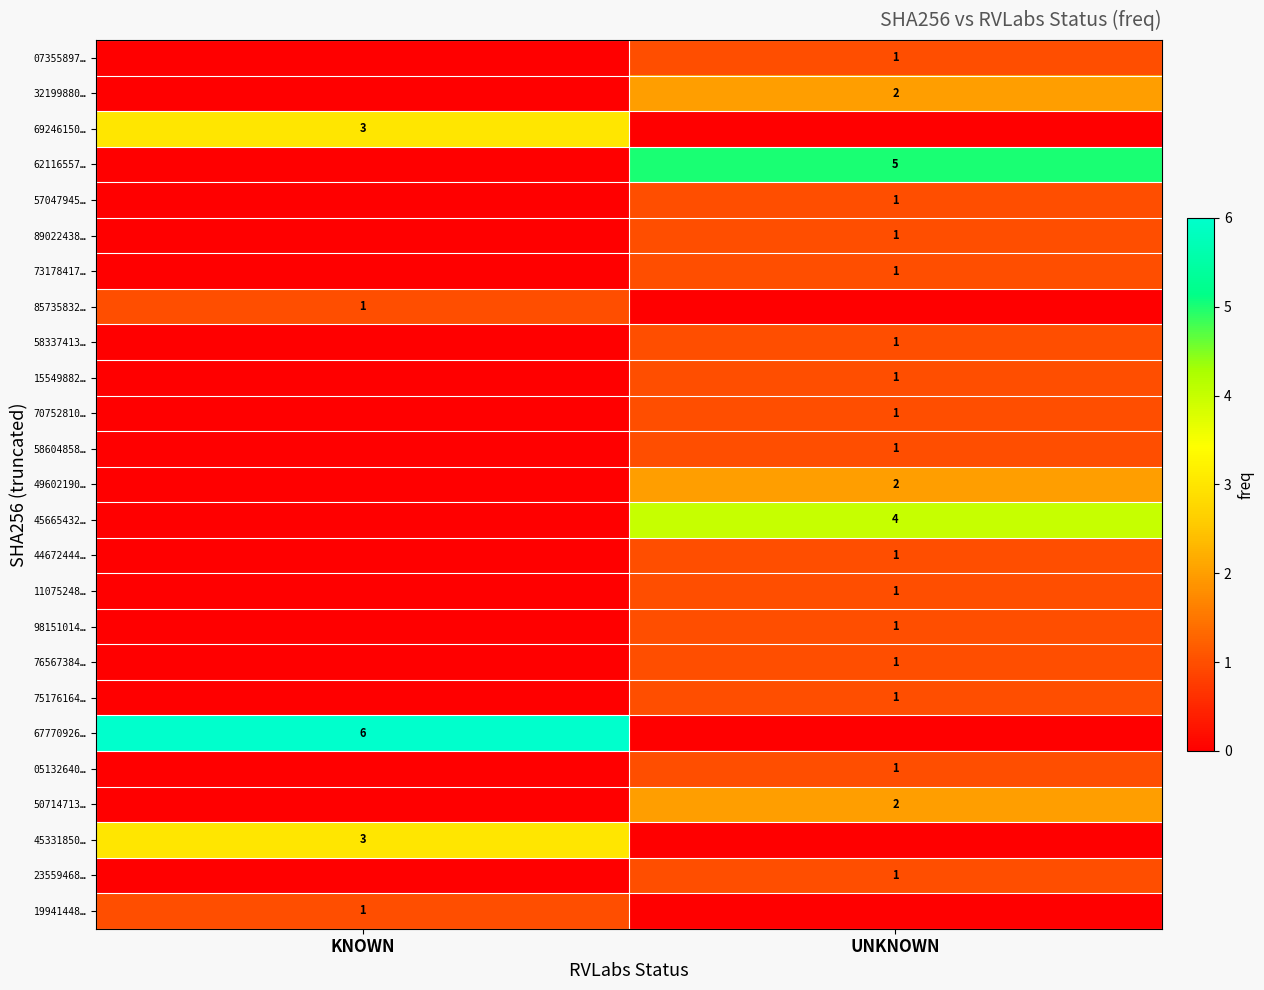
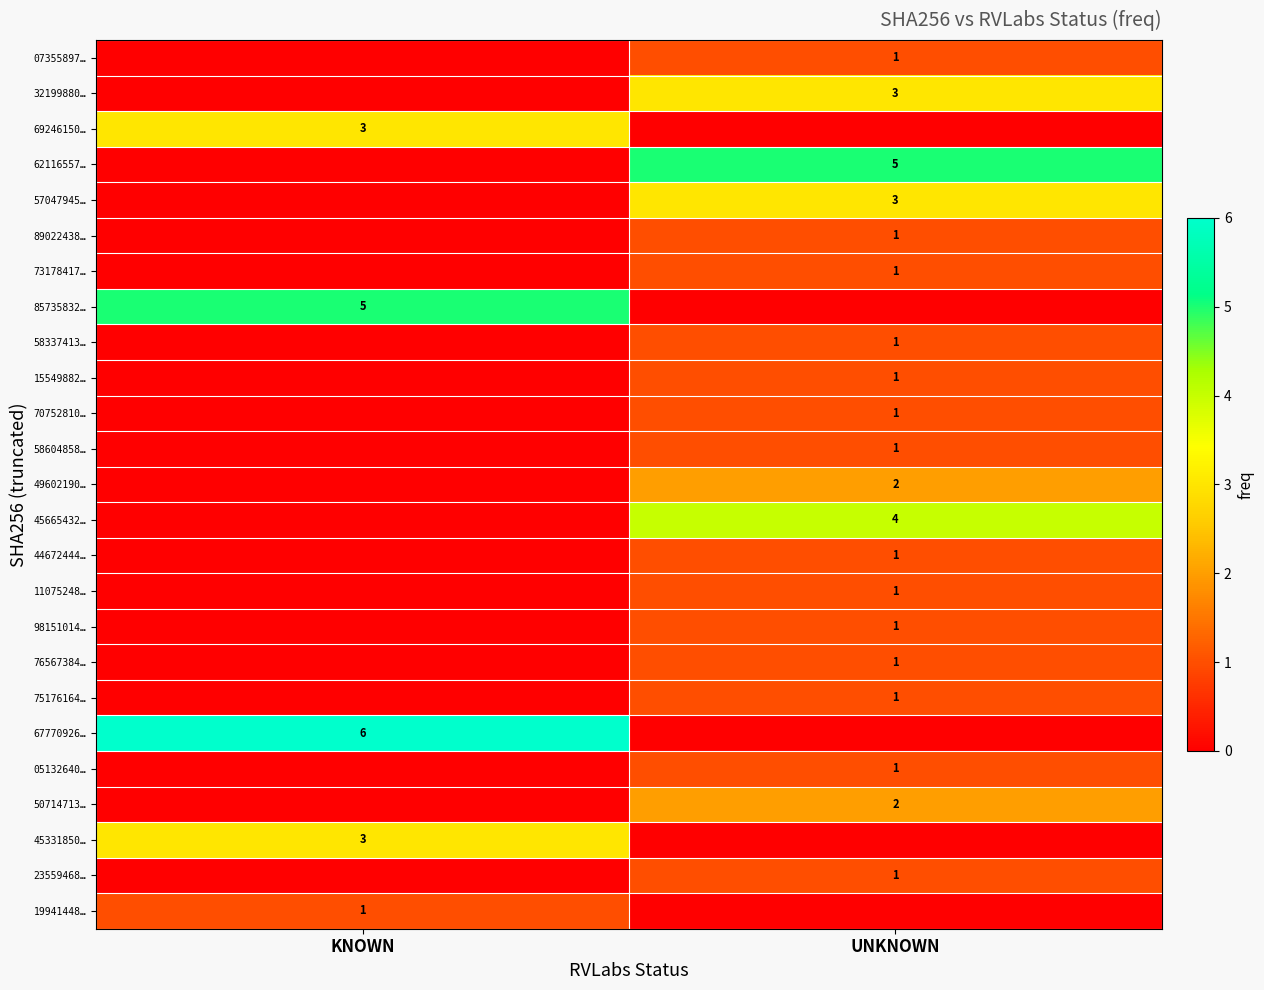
32199880…, UNKNOWN: 2 -> 3
57047945…, UNKNOWN: 1 -> 3
85735832…, KNOWN: 1 -> 5
